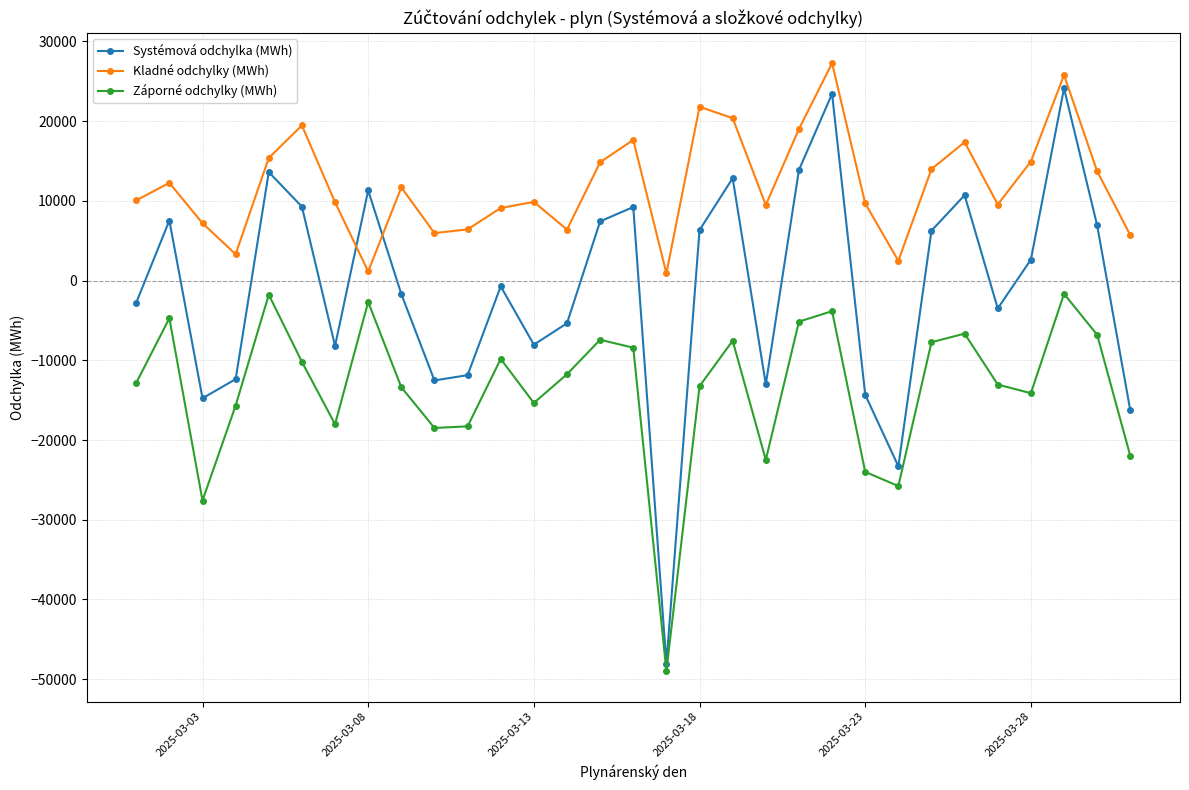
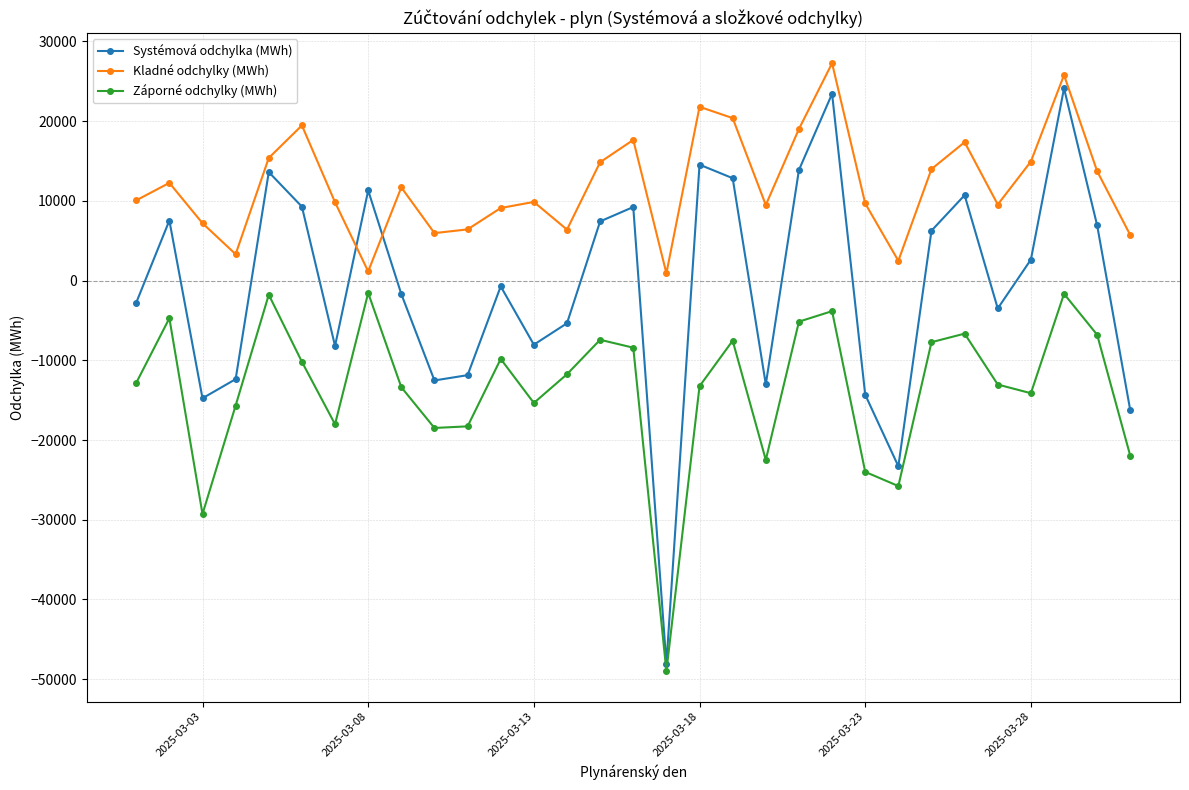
Záporné odchylky (MWh), 2025-03-03: -28000 -> -29000
Záporné odchylky (MWh), 2025-03-08: -3000 -> -2000
Systémová odchylka (MWh), 2025-03-18: 6000 -> 15000
